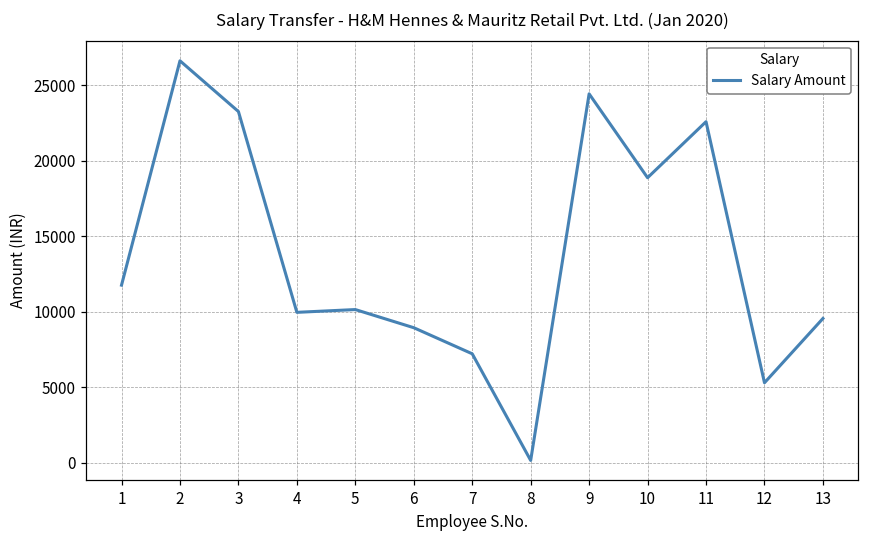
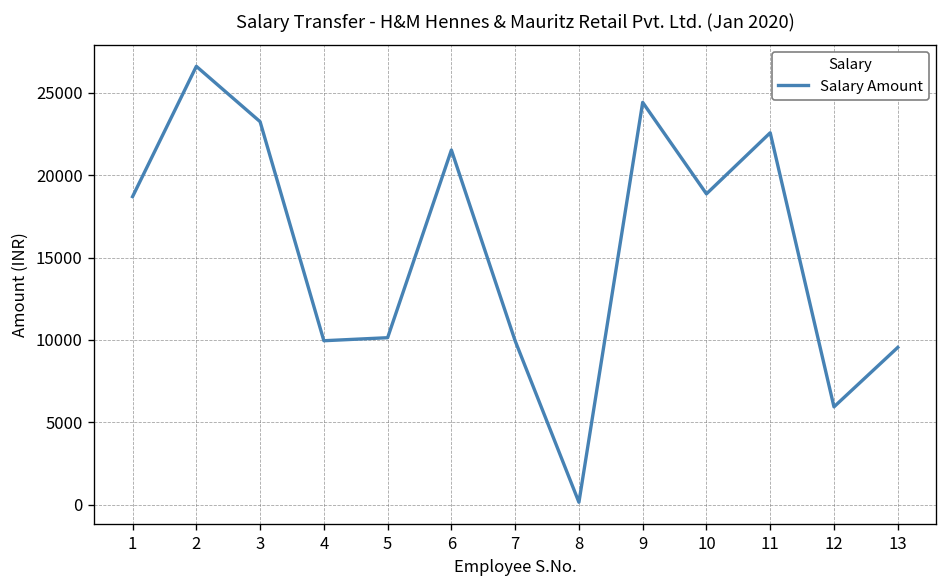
1: 11800 -> 18700
6: 8900 -> 21500
7: 7200 -> 9900
12: 5300 -> 5900
